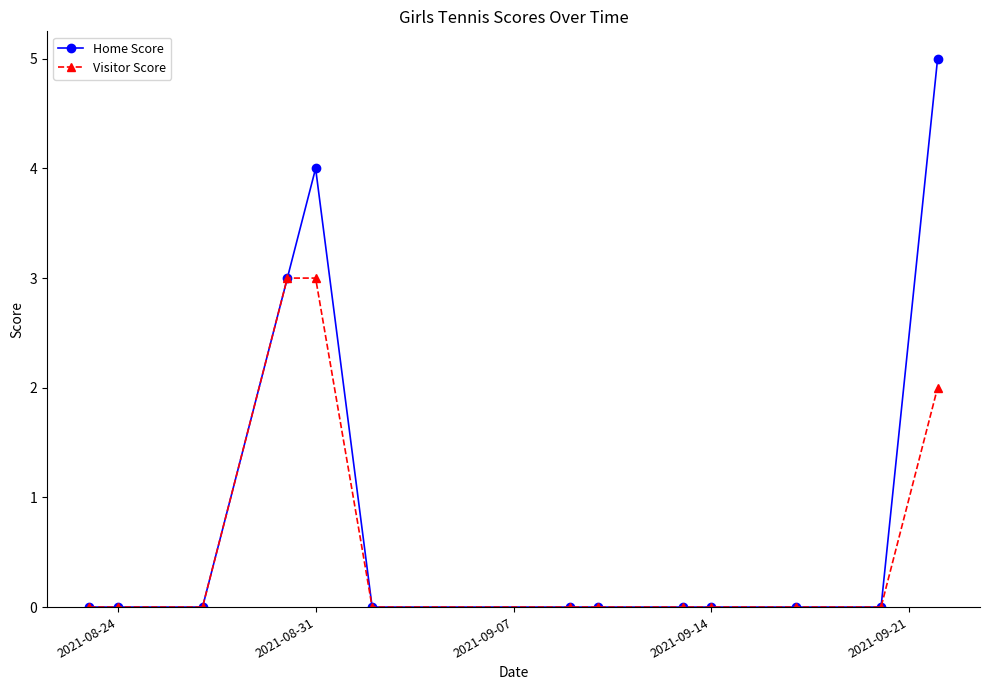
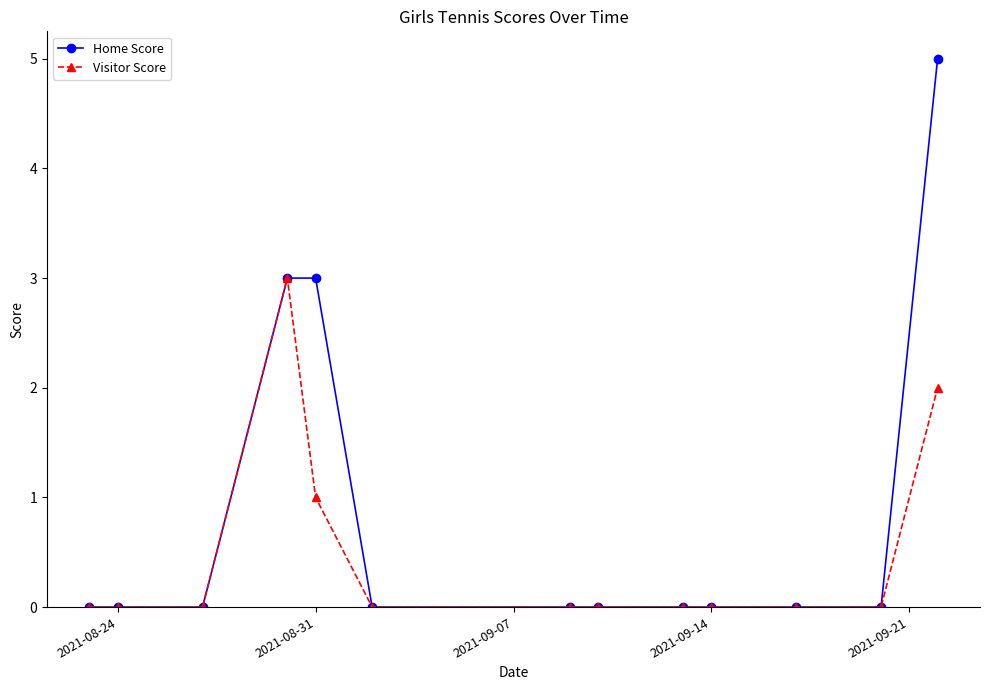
Home Score, 2021-08-31: 4 -> 3
Visitor Score, 2021-08-31: 3 -> 1
